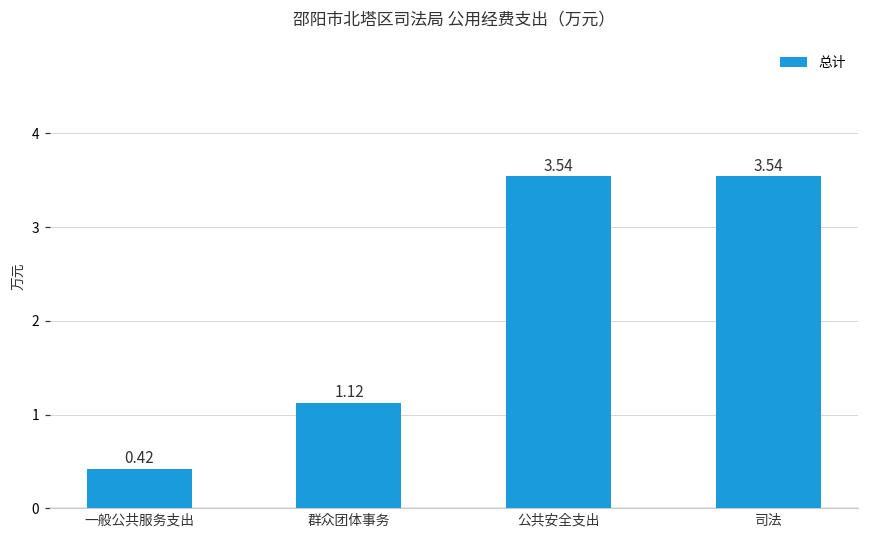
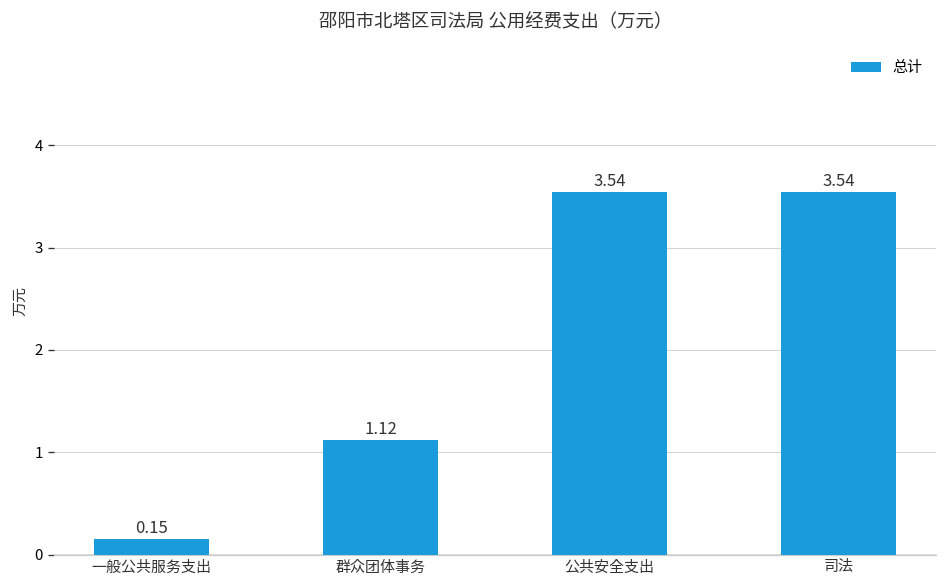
一般公共服务支出: 0.42 -> 0.15
